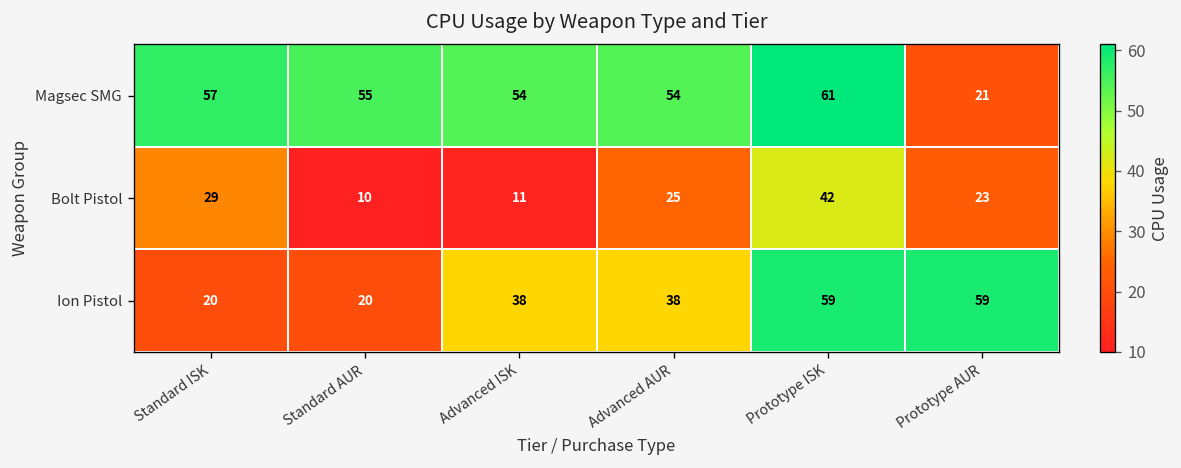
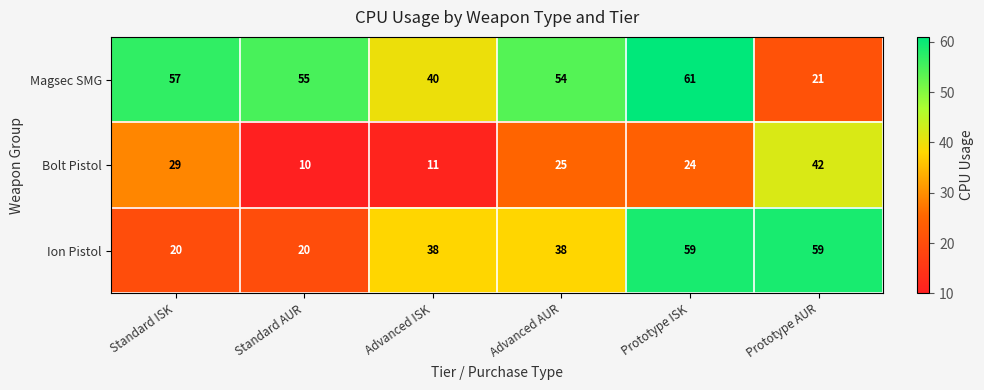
Magsec SMG, Advanced ISK: 54 -> 40
Bolt Pistol, Prototype ISK: 42 -> 24
Bolt Pistol, Prototype AUR: 23 -> 42
